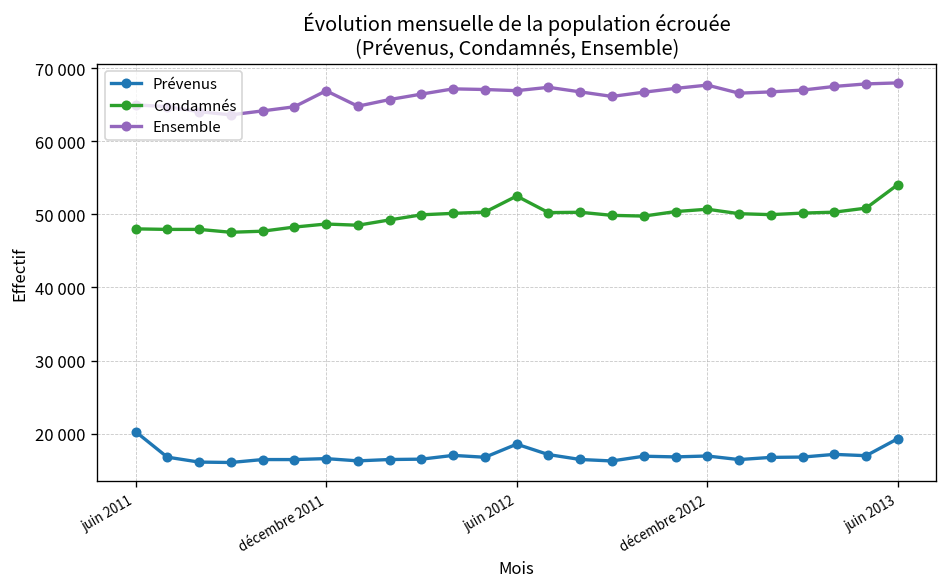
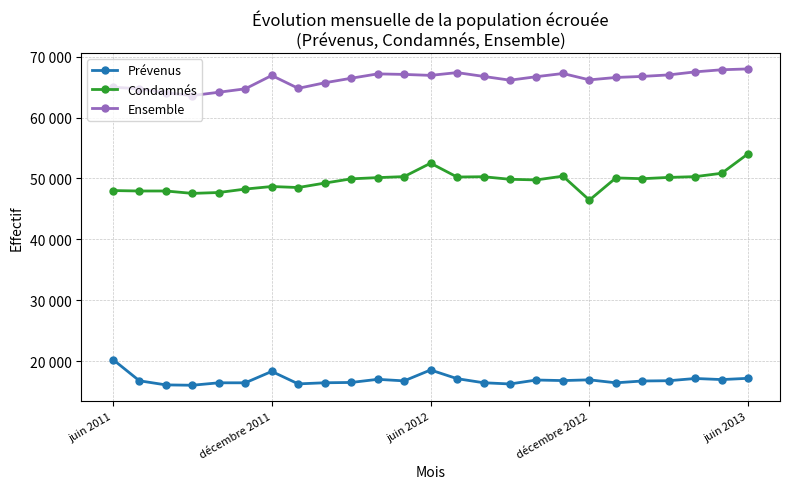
Prévenus, décembre 2011: 17000 -> 18000
Condamnés, décembre 2012: 51000 -> 46000
Ensemble, décembre 2012: 68000 -> 66000
Prévenus, juin 2013: 19000 -> 17000
